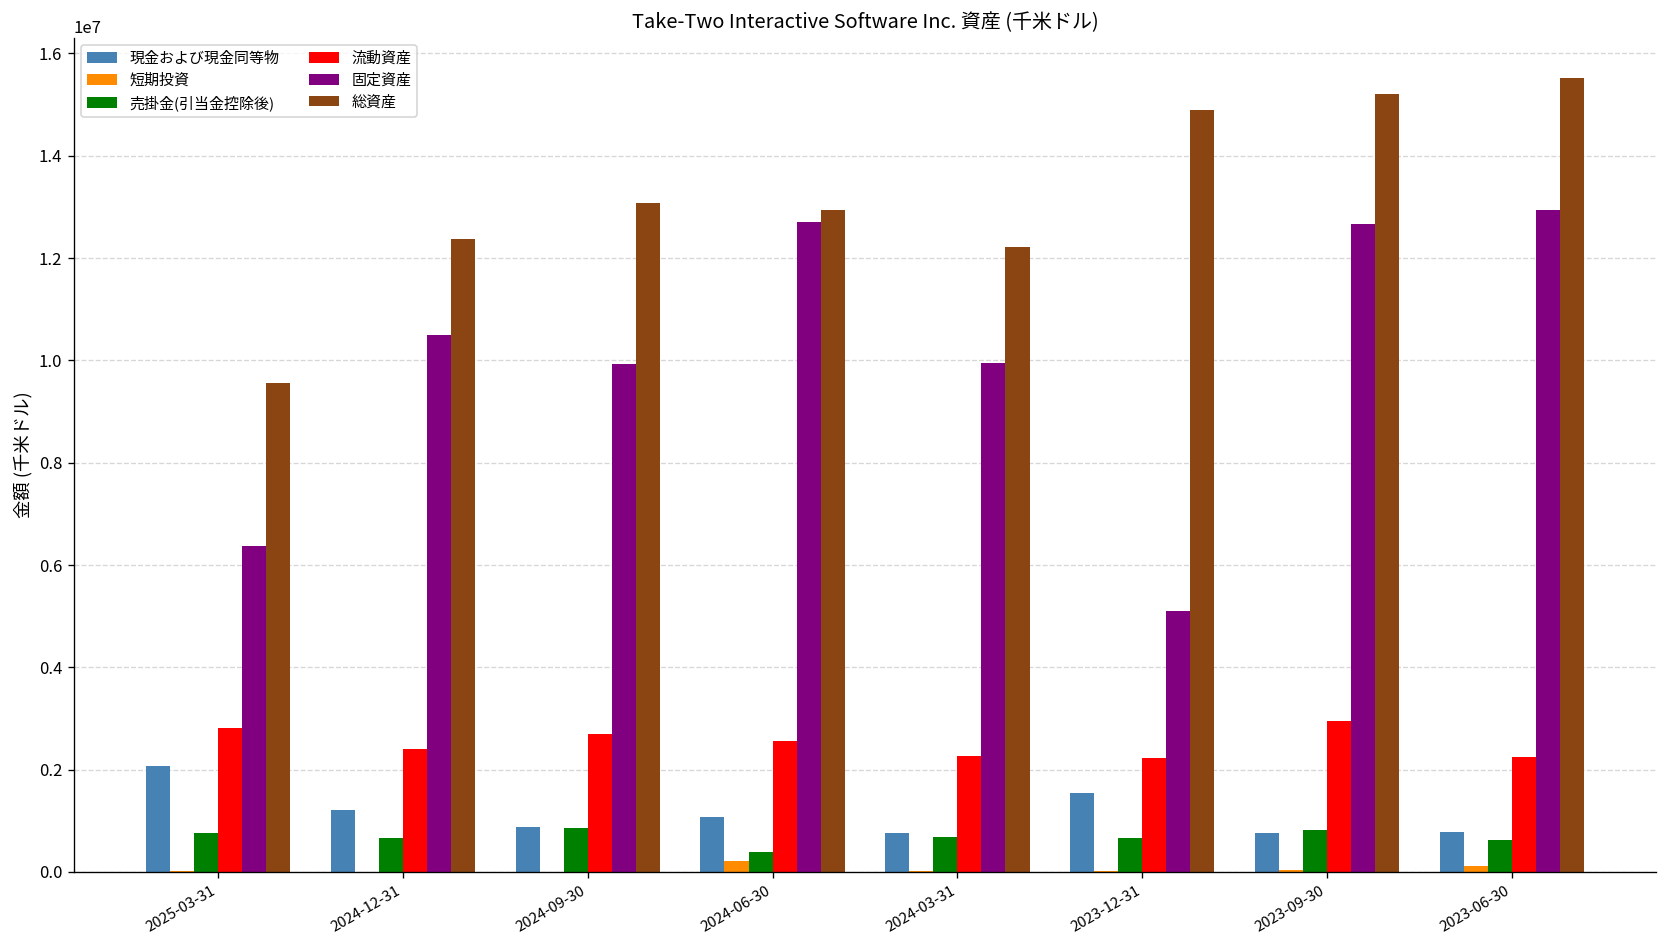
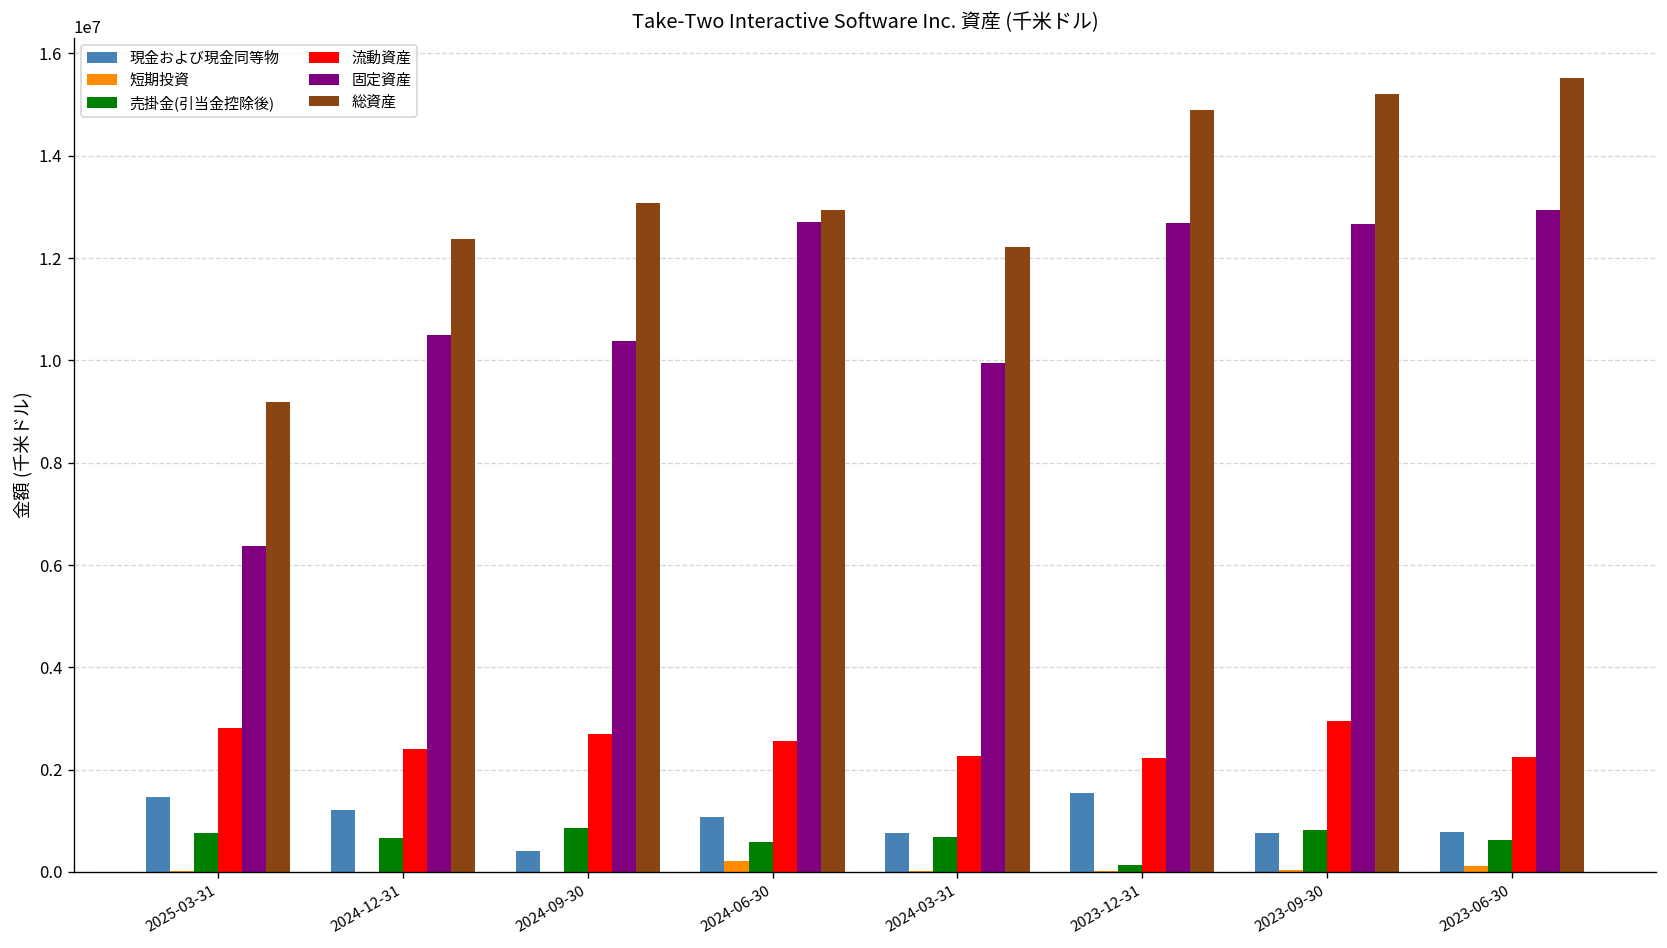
現金および現金同等物, 2025-03-31: 2100000 -> 1500000
総資産, 2025-03-31: 9600000 -> 9200000
現金および現金同等物, 2024-09-30: 900000 -> 400000
固定資産, 2024-09-30: 9900000 -> 10400000
売掛金(引当金控除後), 2024-06-30: 400000 -> 600000
売掛金(引当金控除後), 2023-12-31: 700000 -> 100000
固定資産, 2023-12-31: 5100000 -> 12700000
